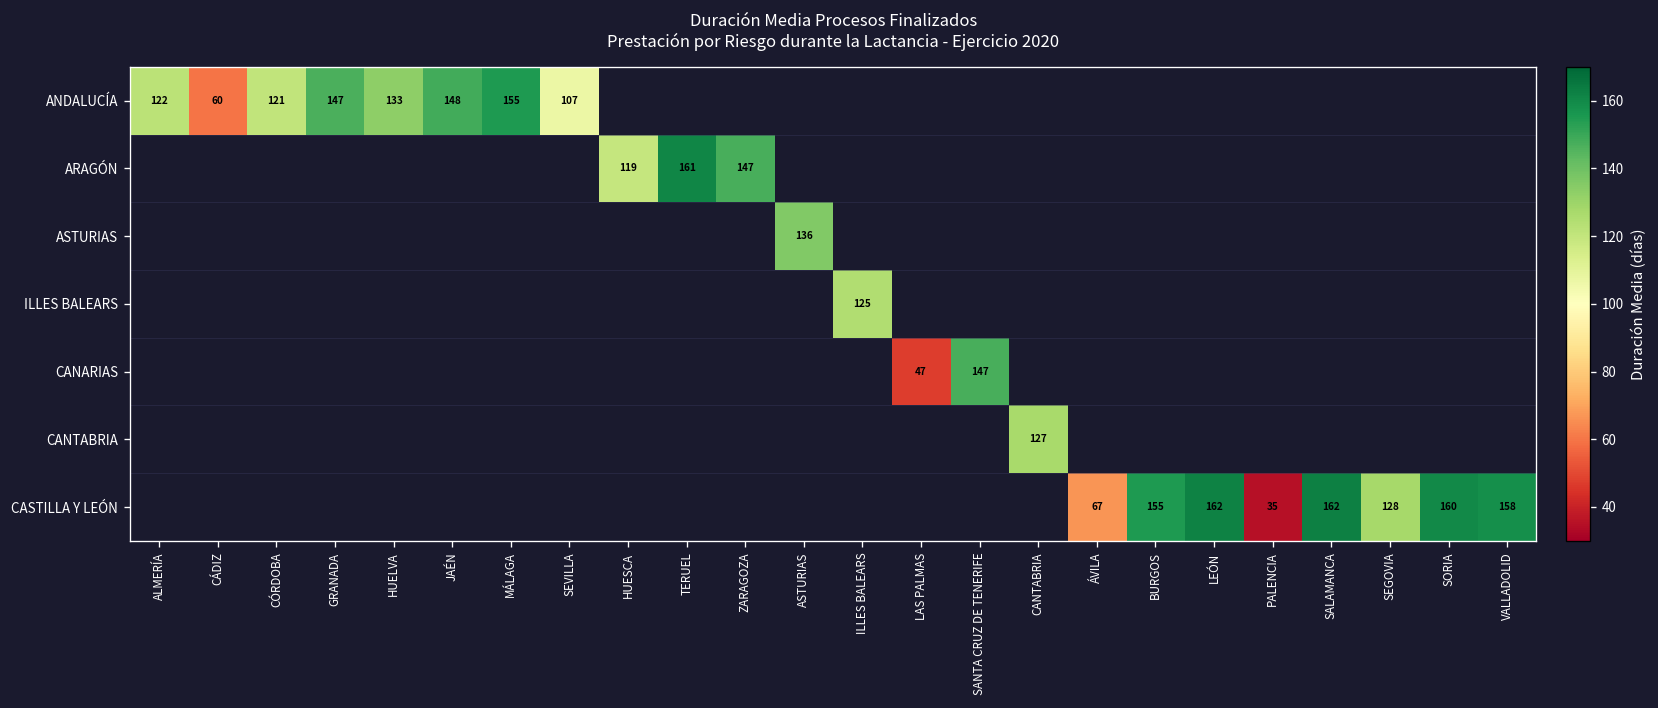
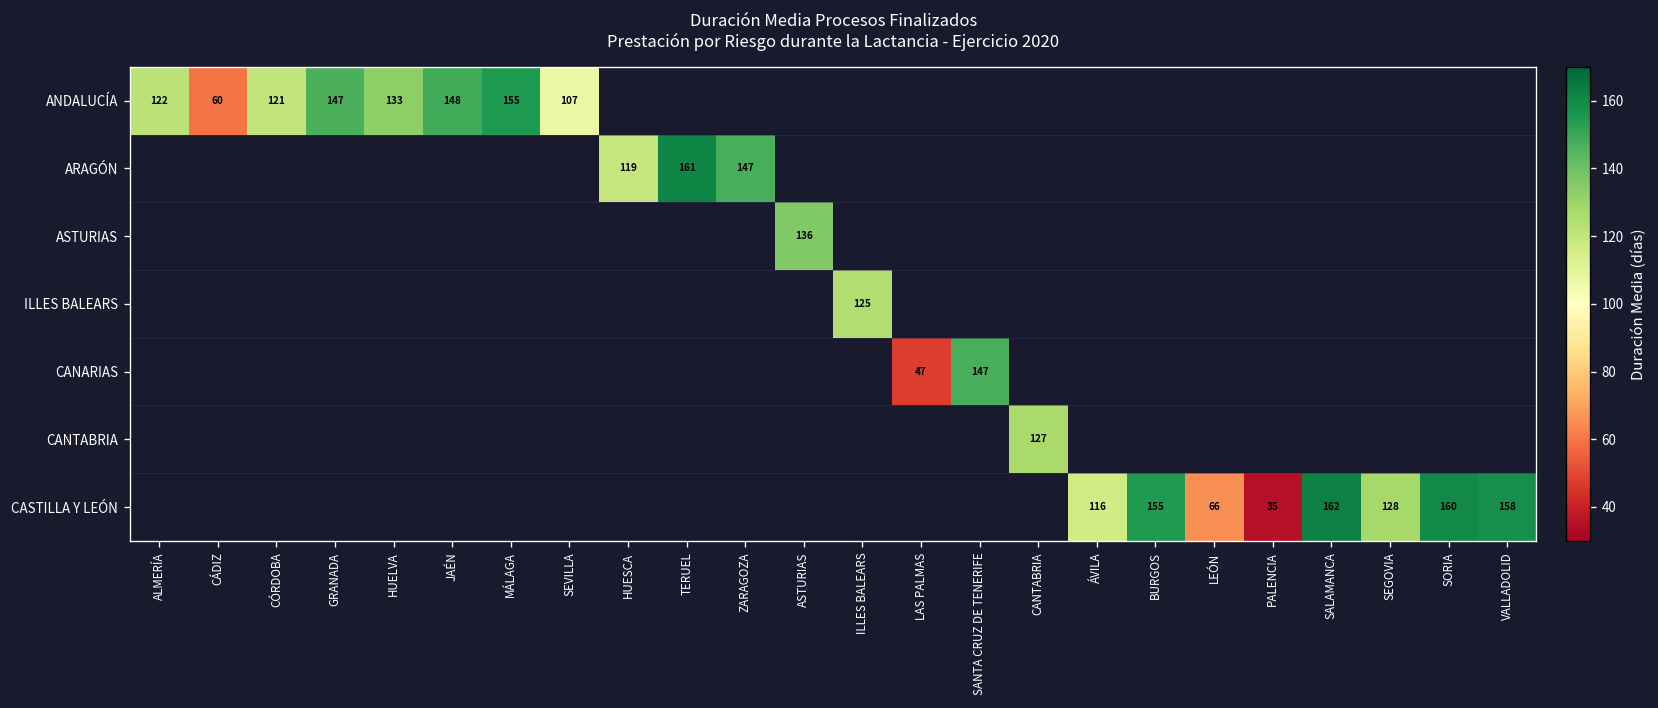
CASTILLA Y LEÓN, ÁVILA: 67 -> 116
CASTILLA Y LEÓN, LEÓN: 162 -> 66
